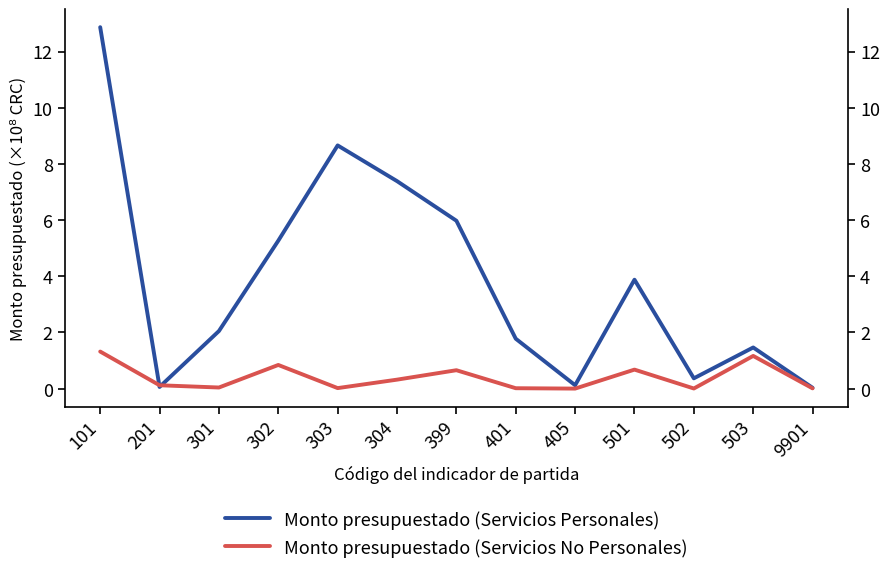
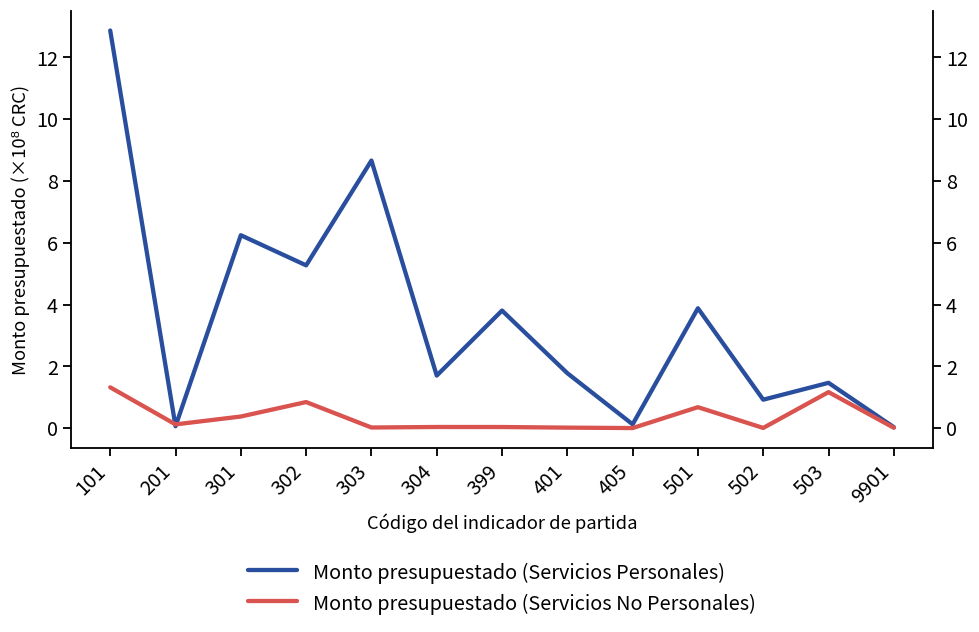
Monto presupuestado (Servicios Personales), 301: 2.1 -> 6.2
Monto presupuestado (Servicios No Personales), 301: 0.0 -> 0.4
Monto presupuestado (Servicios Personales), 304: 7.4 -> 1.7
Monto presupuestado (Servicios No Personales), 304: 0.3 -> 0.0
Monto presupuestado (Servicios Personales), 399: 6.0 -> 3.8
Monto presupuestado (Servicios No Personales), 399: 0.7 -> 0.0
Monto presupuestado (Servicios Personales), 502: 0.4 -> 0.9
